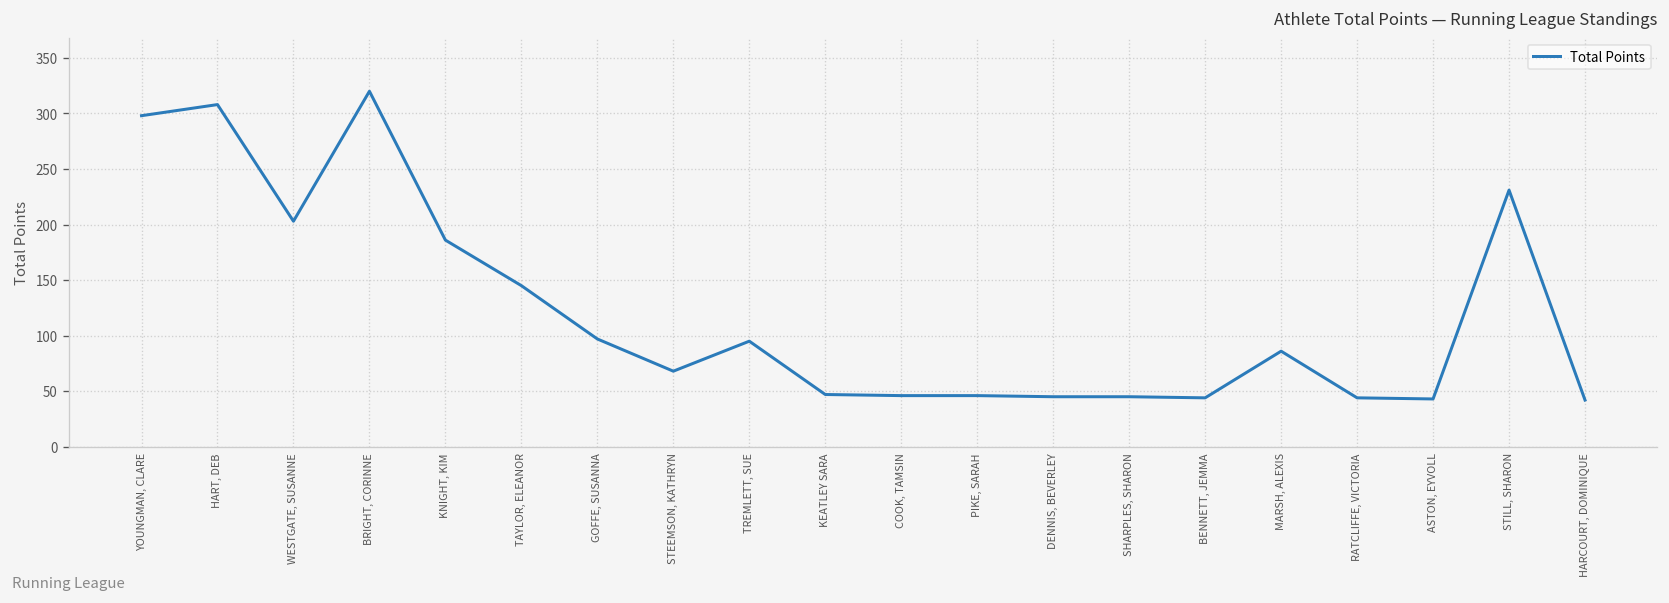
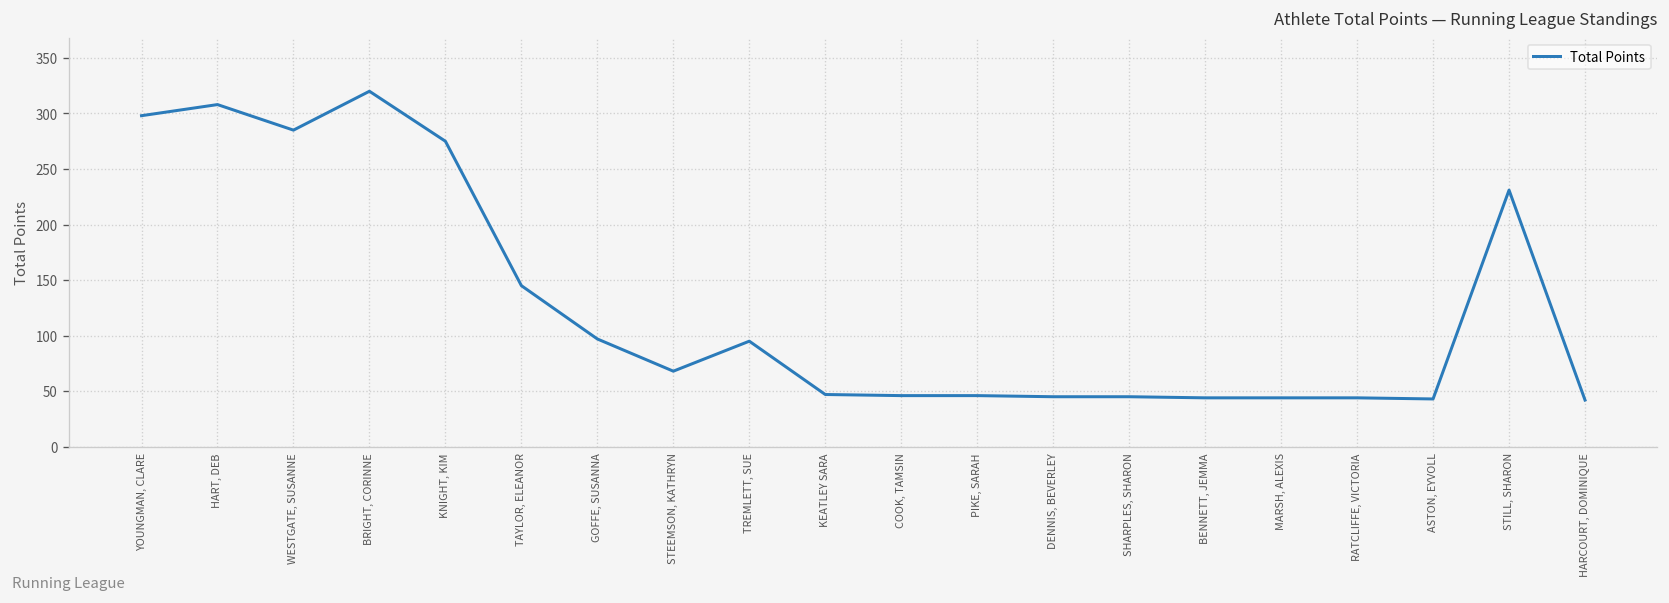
WESTGATE, SUSANNE: 200 -> 290
KNIGHT, KIM: 190 -> 280
MARSH, ALEXIS: 90 -> 40
